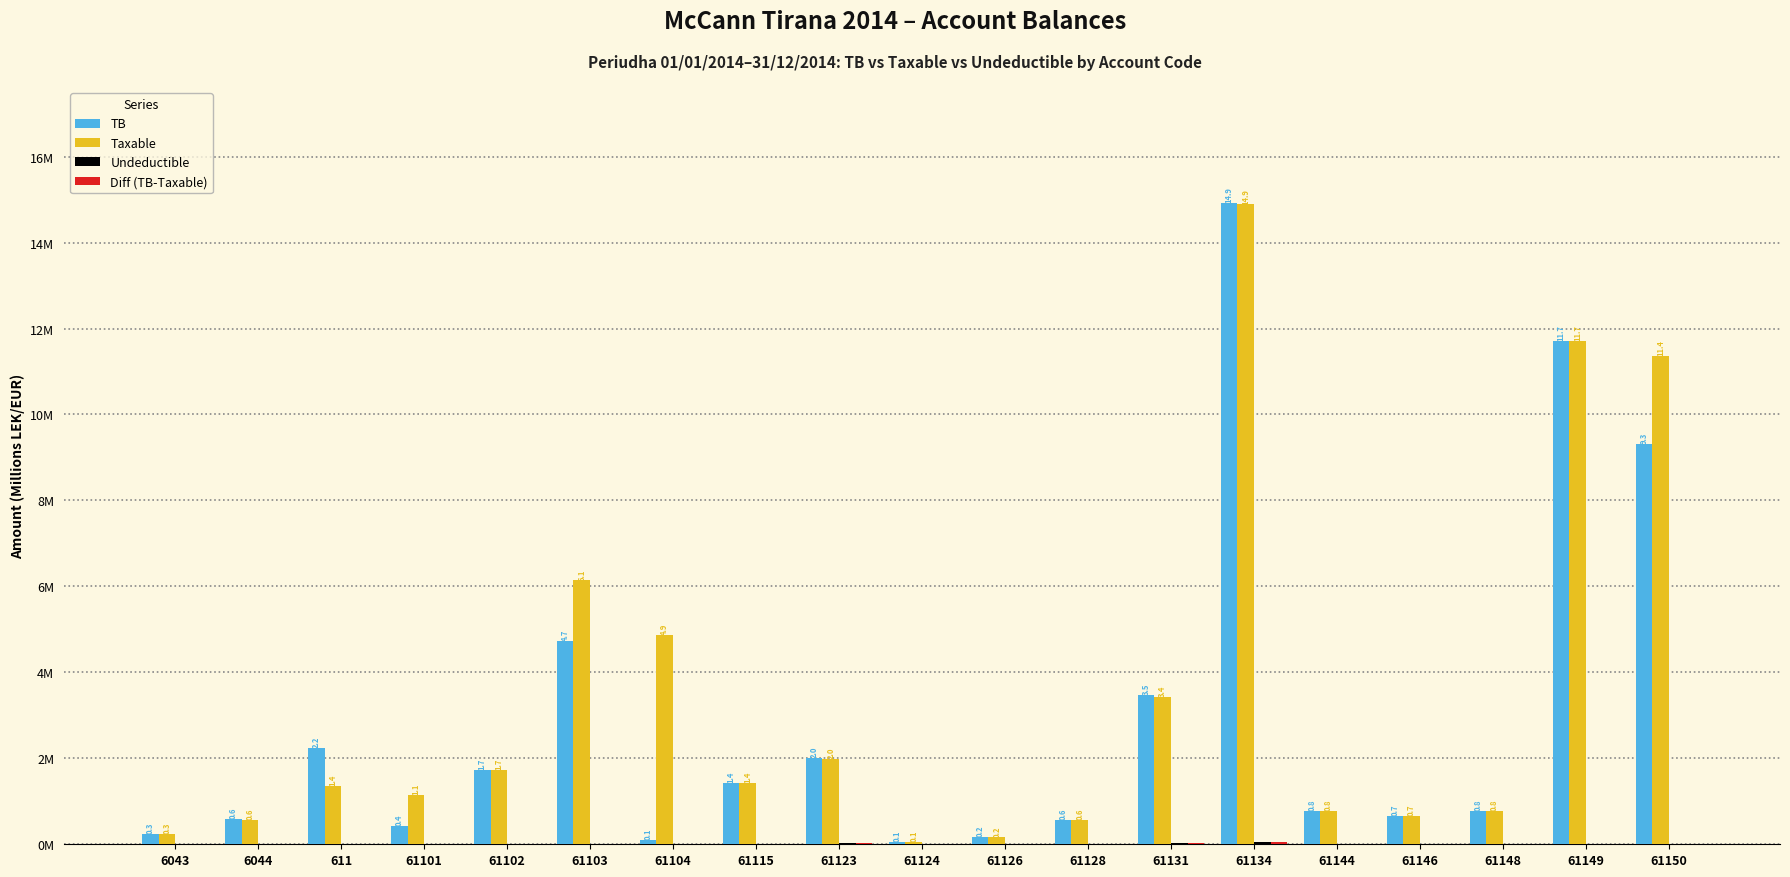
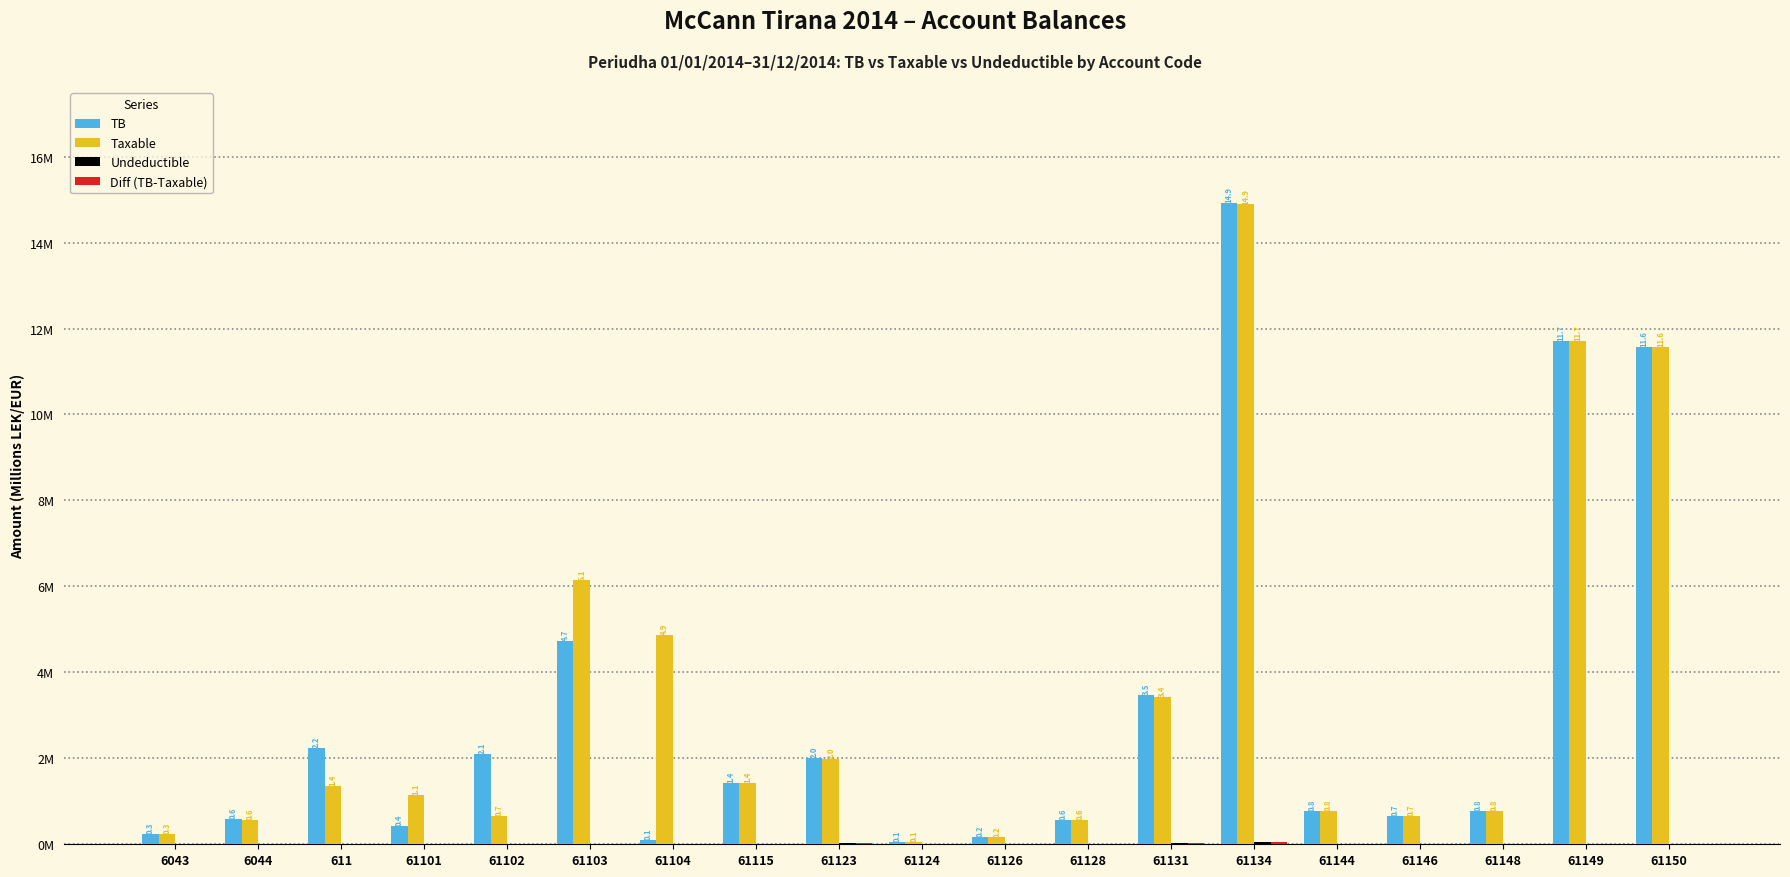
TB, 61102: 1.7 -> 2.1
Taxable, 61102: 1.7 -> 0.7
TB, 61150: 9.3 -> 11.6
Taxable, 61150: 11.4 -> 11.6
